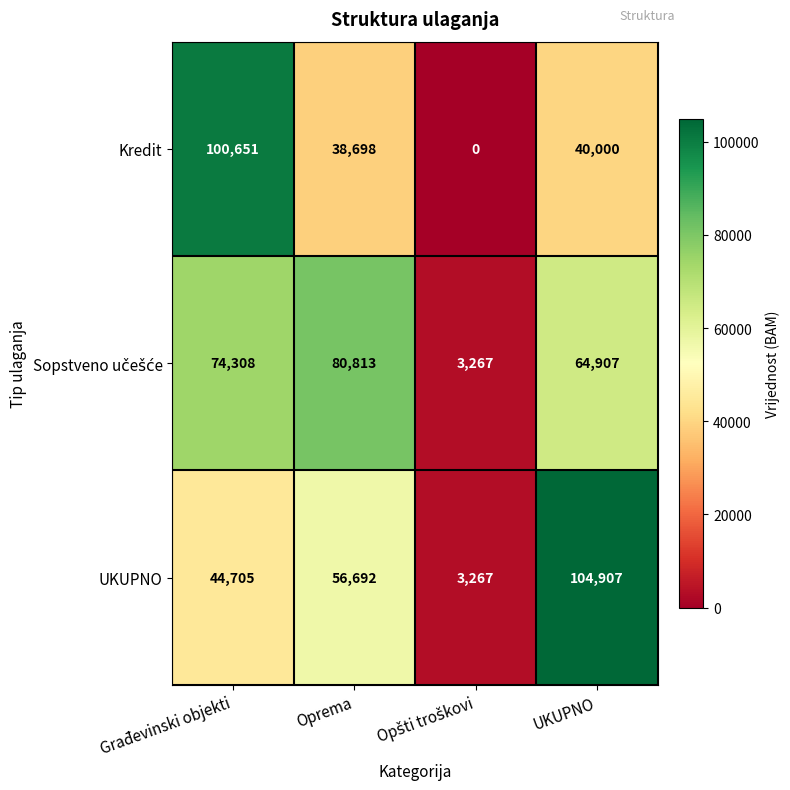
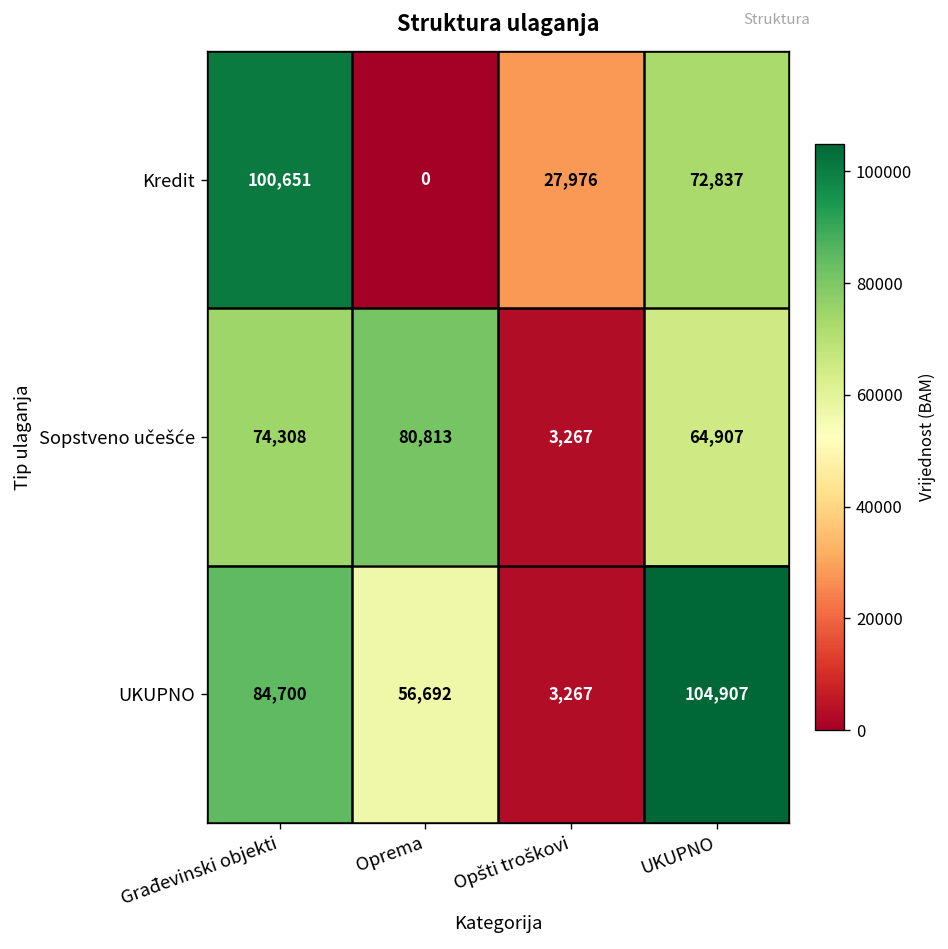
Kredit, Oprema: 38,698 -> 0
Kredit, Opšti troškovi: 0 -> 27,976
Kredit, UKUPNO: 40,000 -> 72,837
UKUPNO, Građevinski objekti: 44,705 -> 84,700
